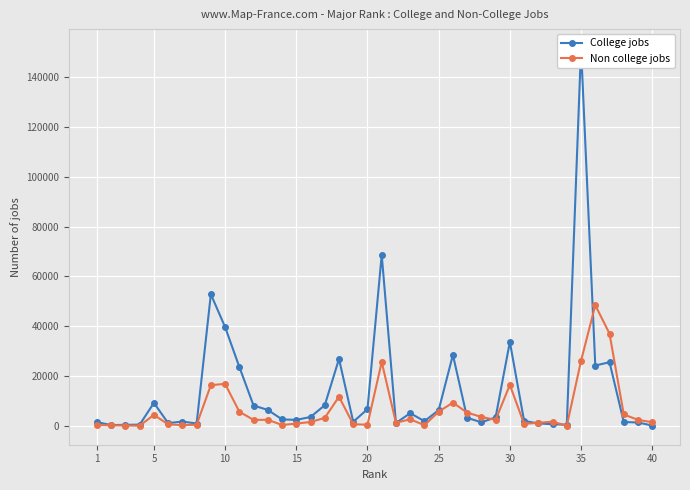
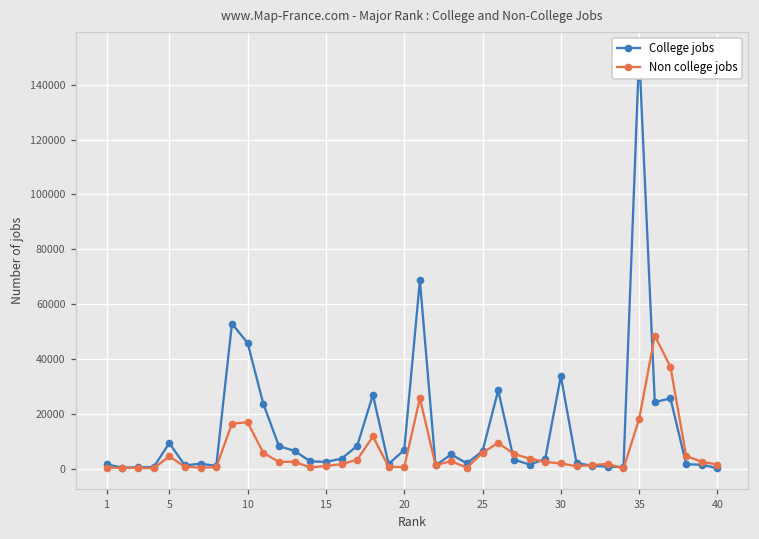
College jobs, 10: 40000 -> 46000
Non college jobs, 30: 16000 -> 2000
Non college jobs, 35: 26000 -> 18000
